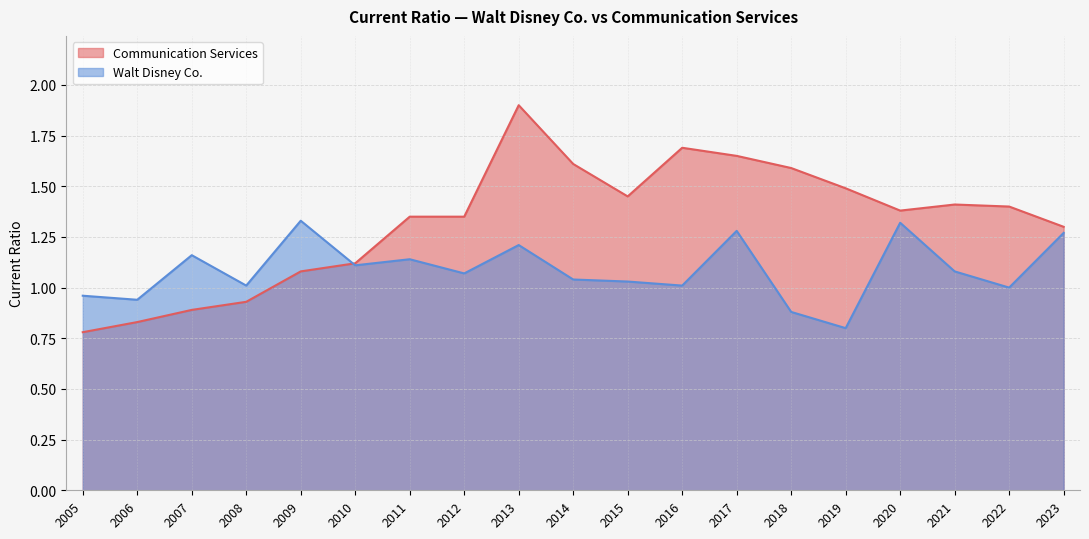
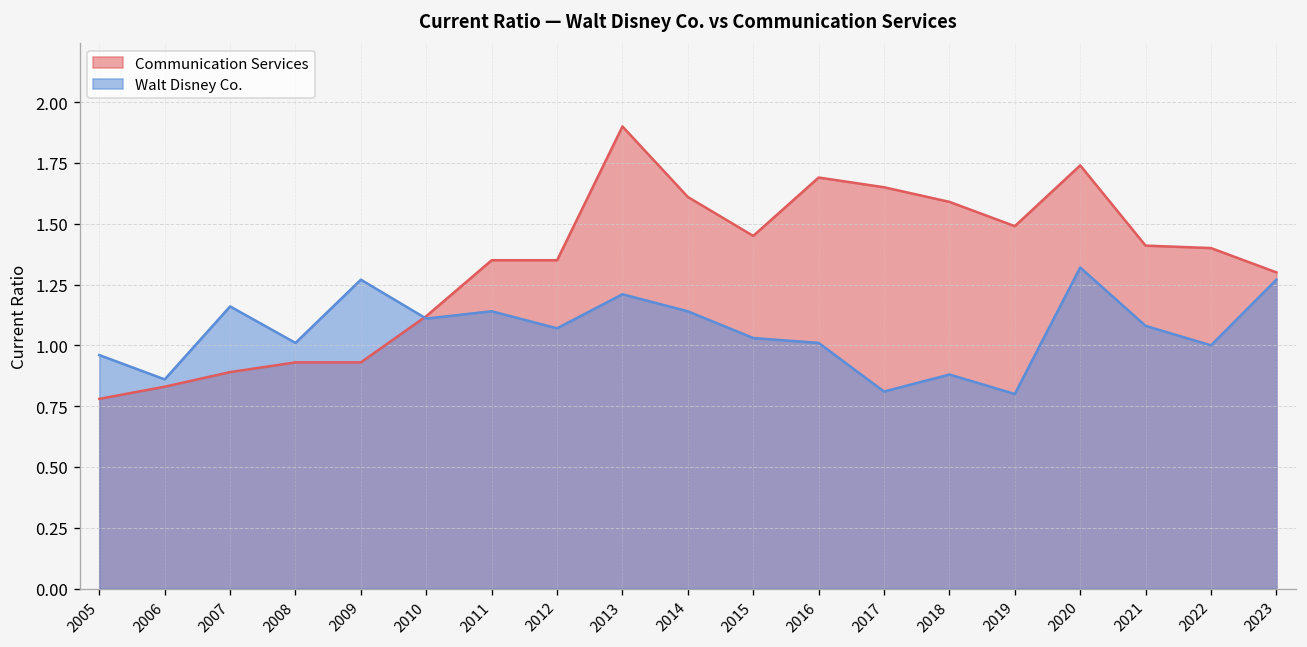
Walt Disney Co., 2006: 0.94 -> 0.86
Communication Services, 2009: 1.08 -> 0.93
Walt Disney Co., 2009: 1.33 -> 1.27
Walt Disney Co., 2014: 1.04 -> 1.14
Walt Disney Co., 2017: 1.28 -> 0.81
Communication Services, 2020: 1.38 -> 1.74
